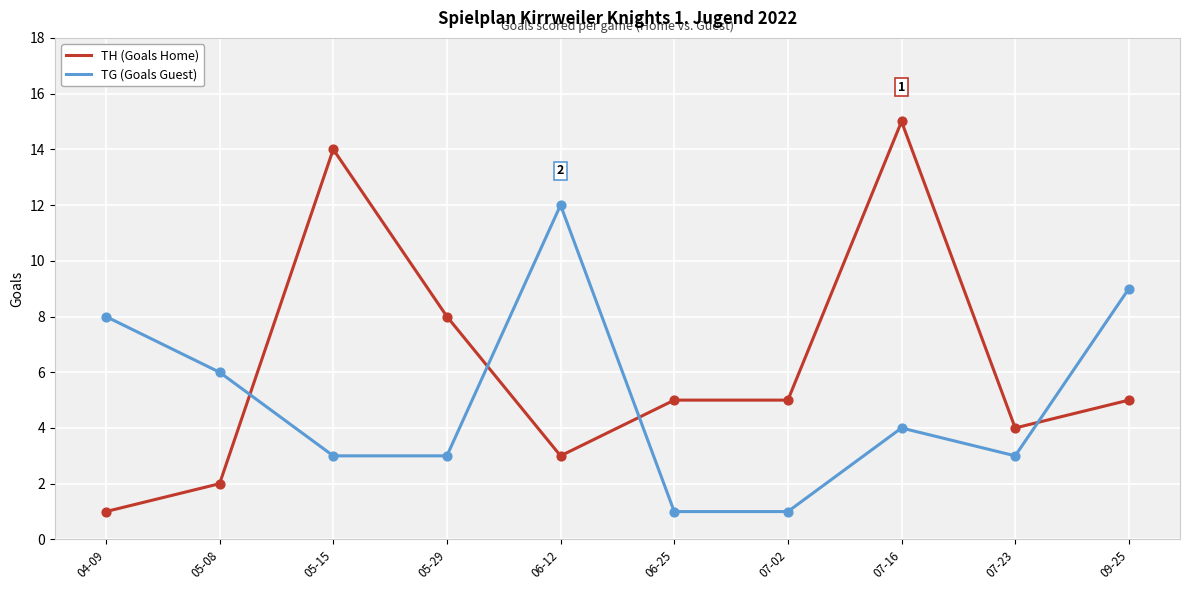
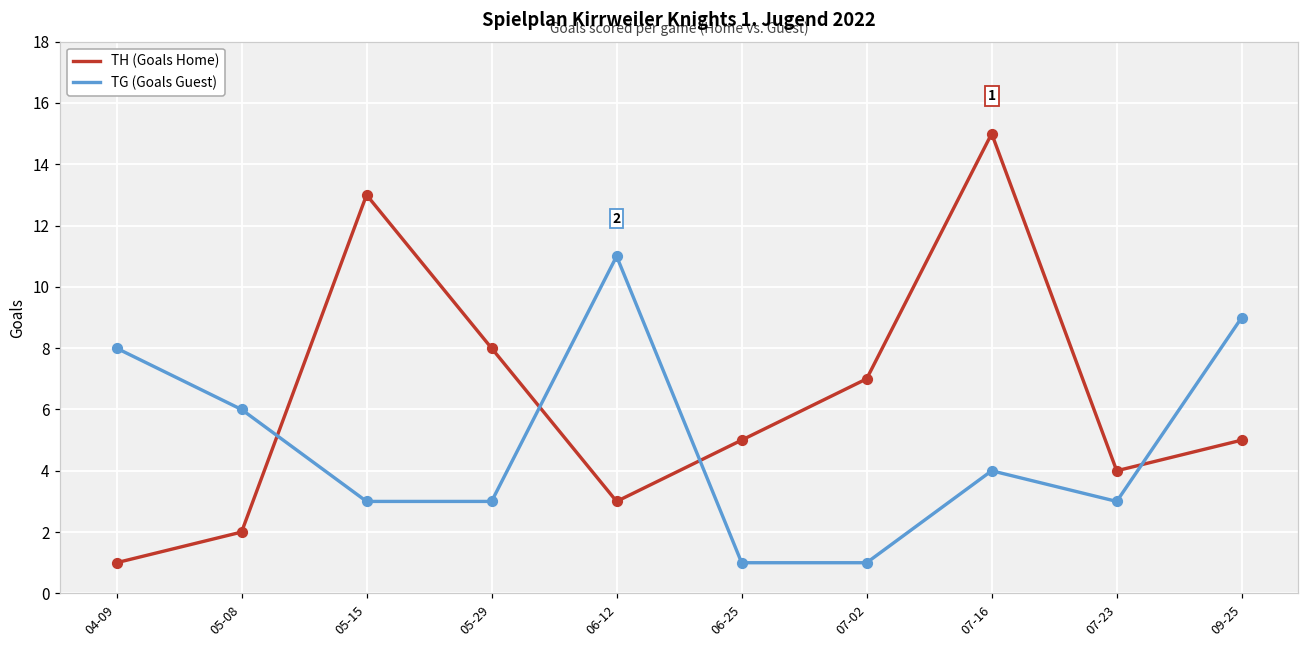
TH (Goals Home), 05-15: 14 -> 13
TG (Goals Guest), 06-12: 12 -> 11
TH (Goals Home), 07-02: 5 -> 7
